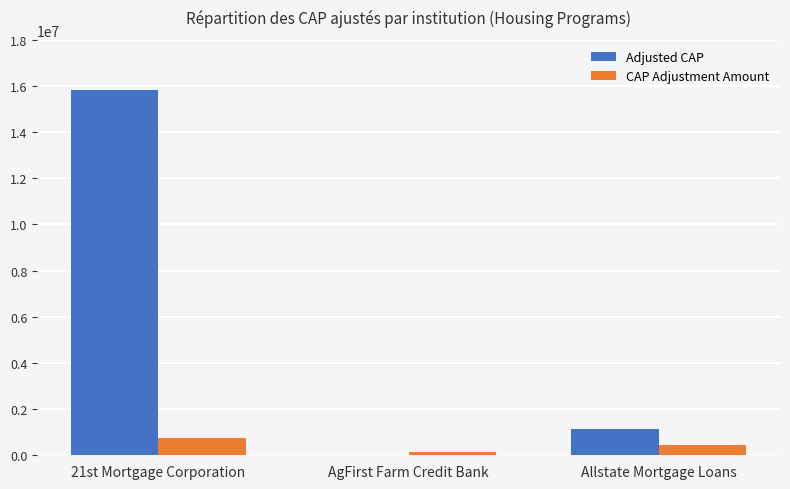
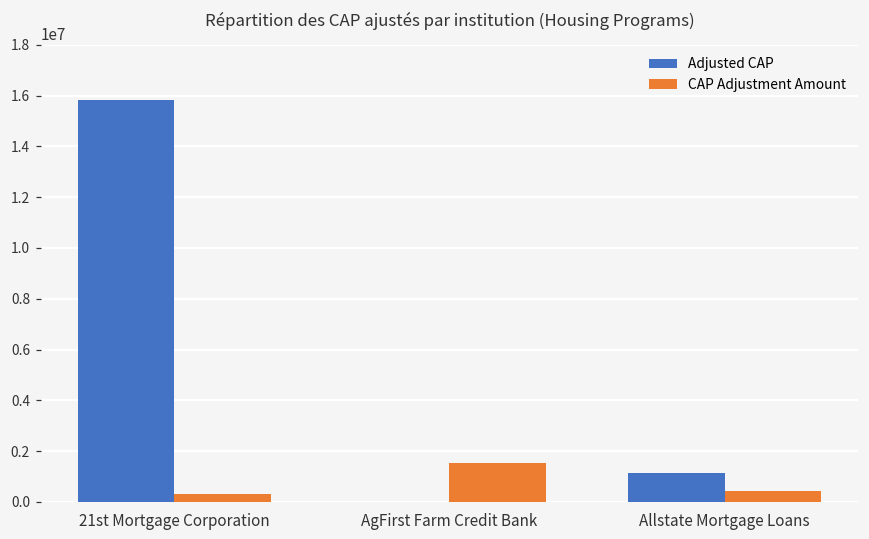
CAP Adjustment Amount, 21st Mortgage Corporation: 700000 -> 300000
CAP Adjustment Amount, AgFirst Farm Credit Bank: 100000 -> 1500000
